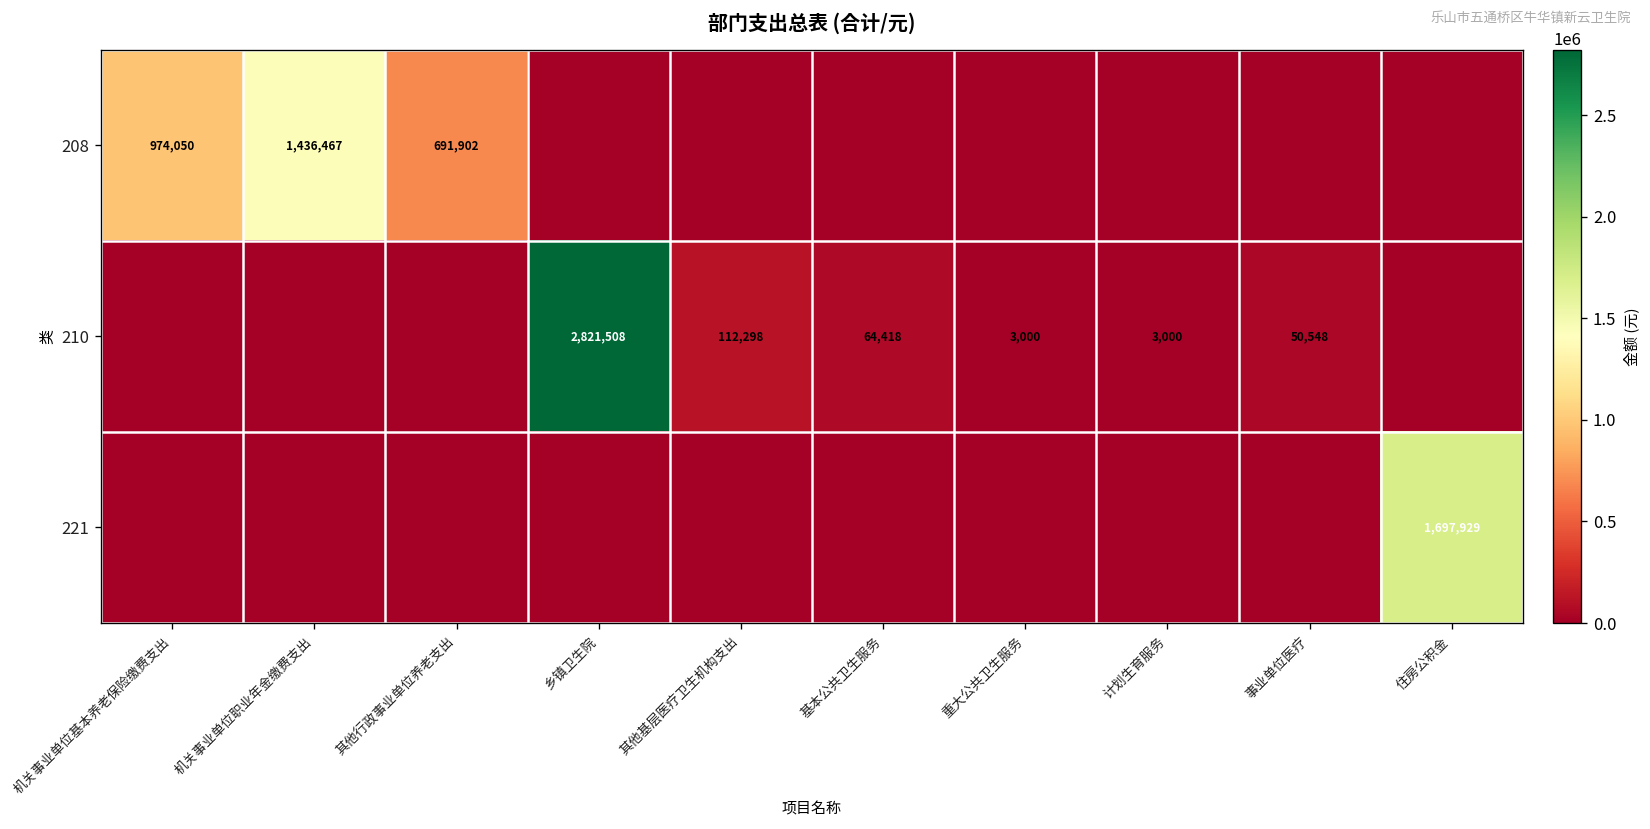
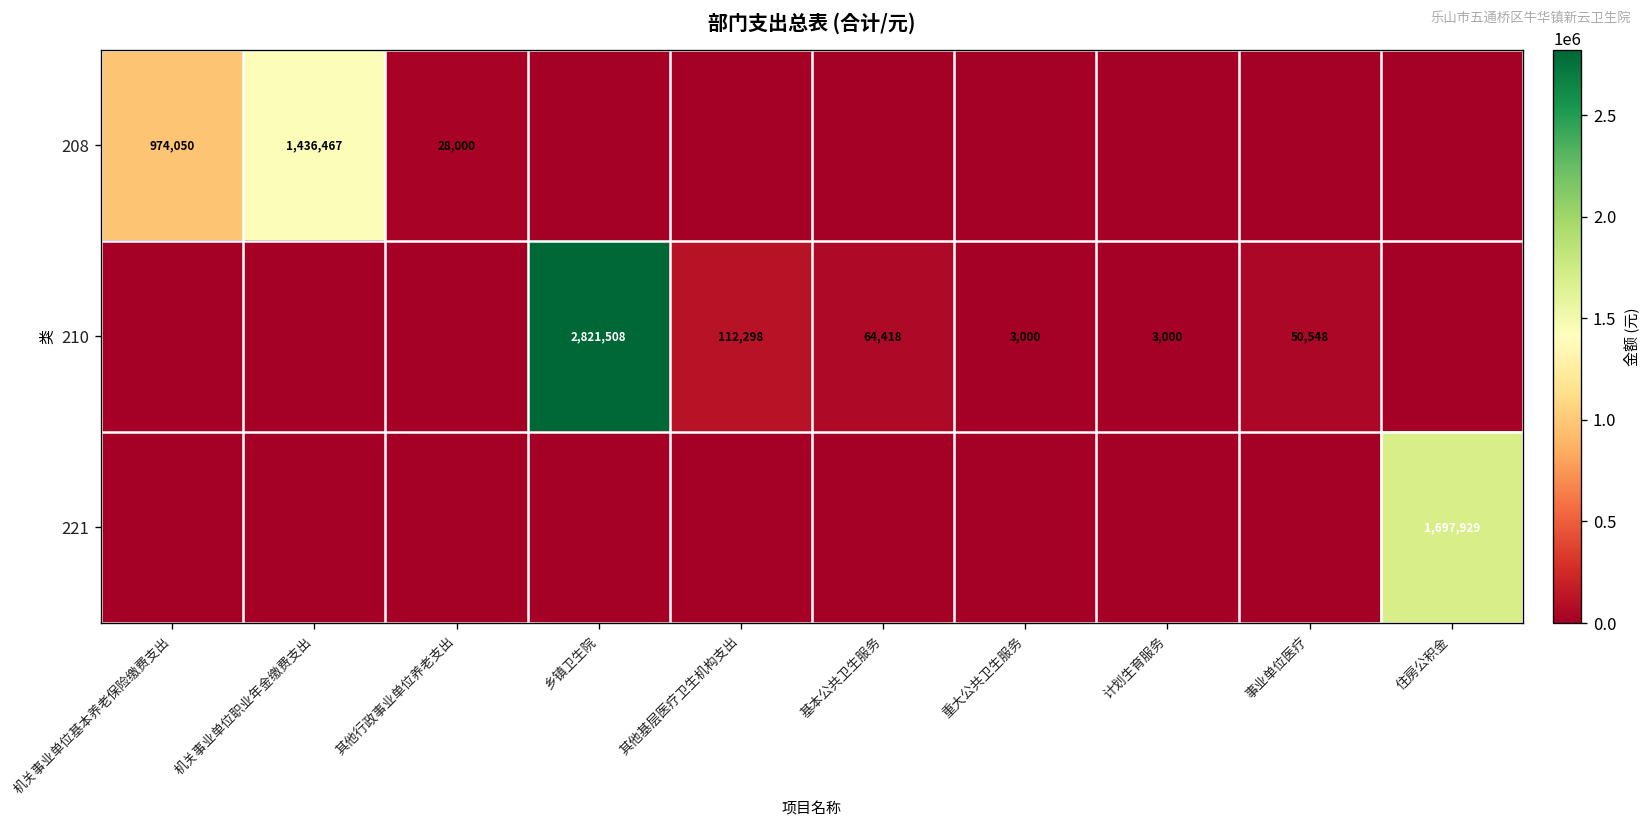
208, 其他行政事业单位养老支出: 691,902 -> 28,000
